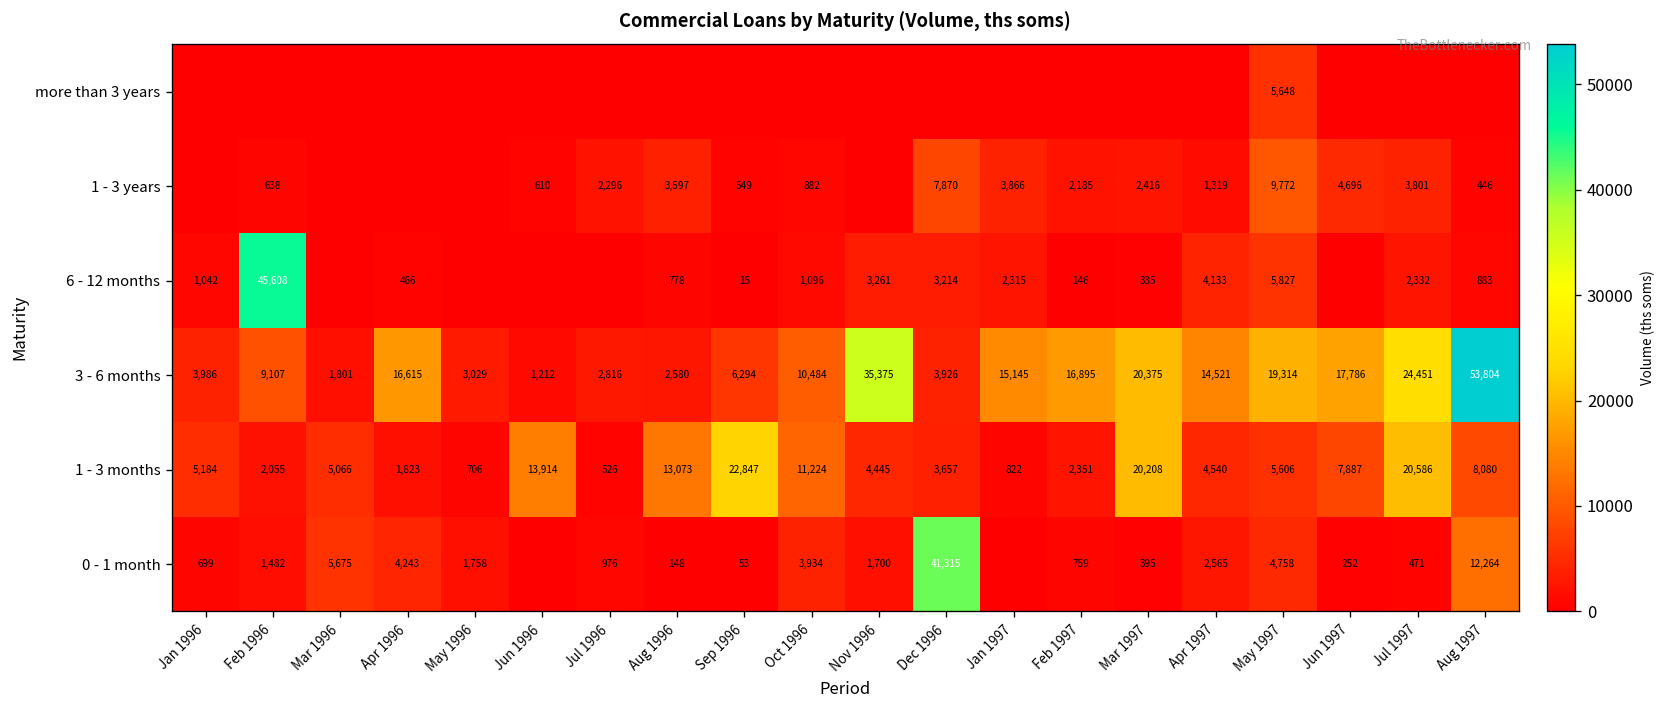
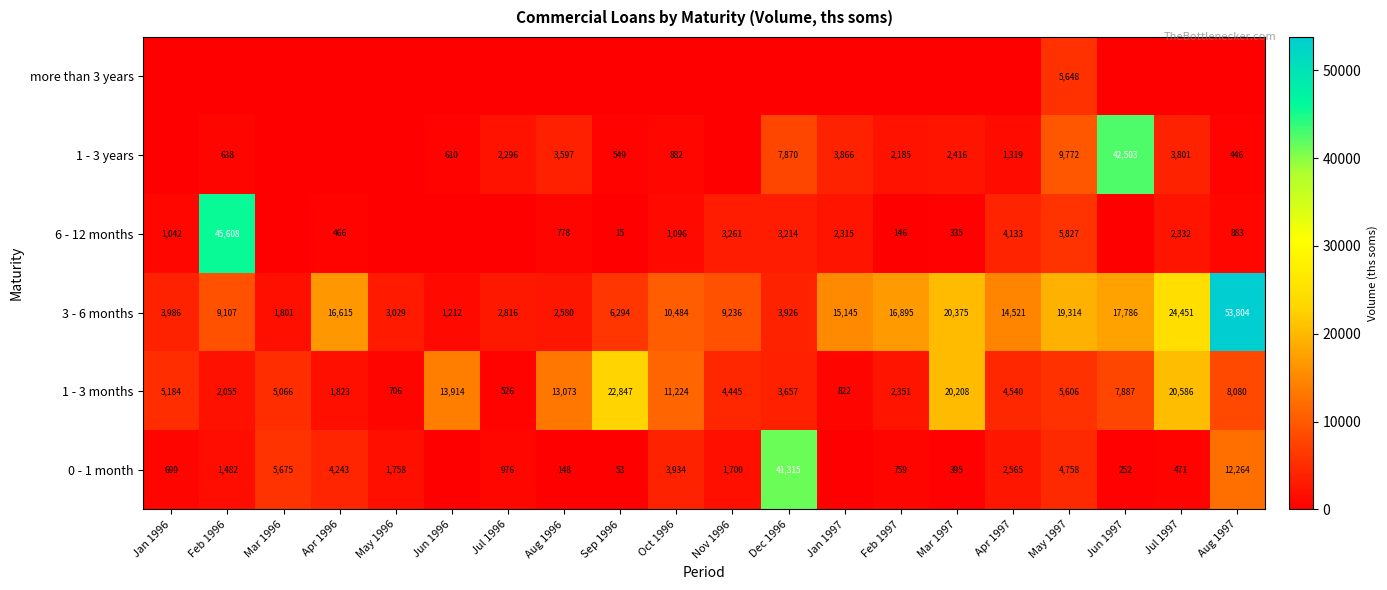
1 - 3 years, Jun 1997: 4,696 -> 42,503
3 - 6 months, Nov 1996: 35,375 -> 9,236
